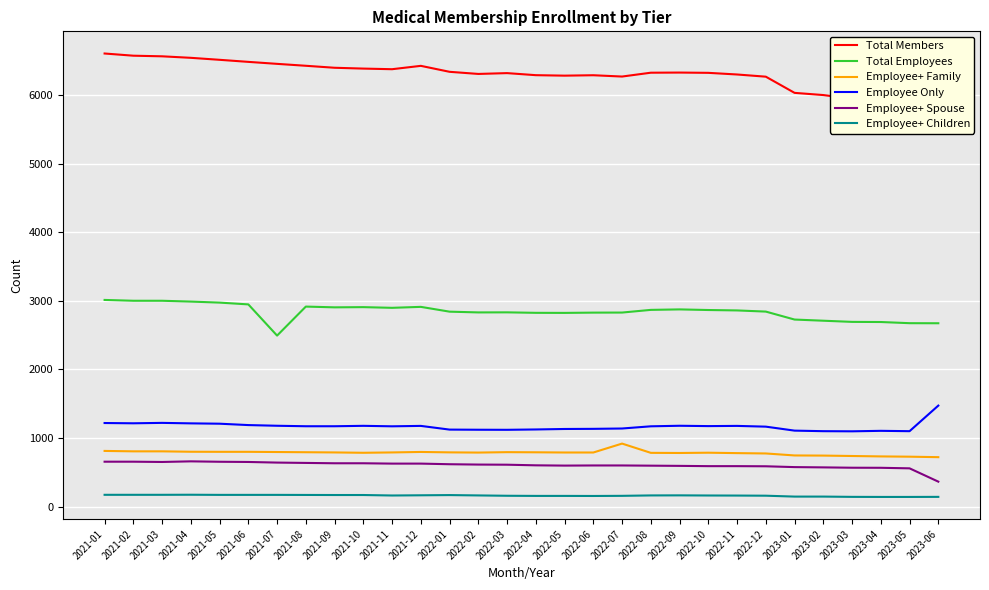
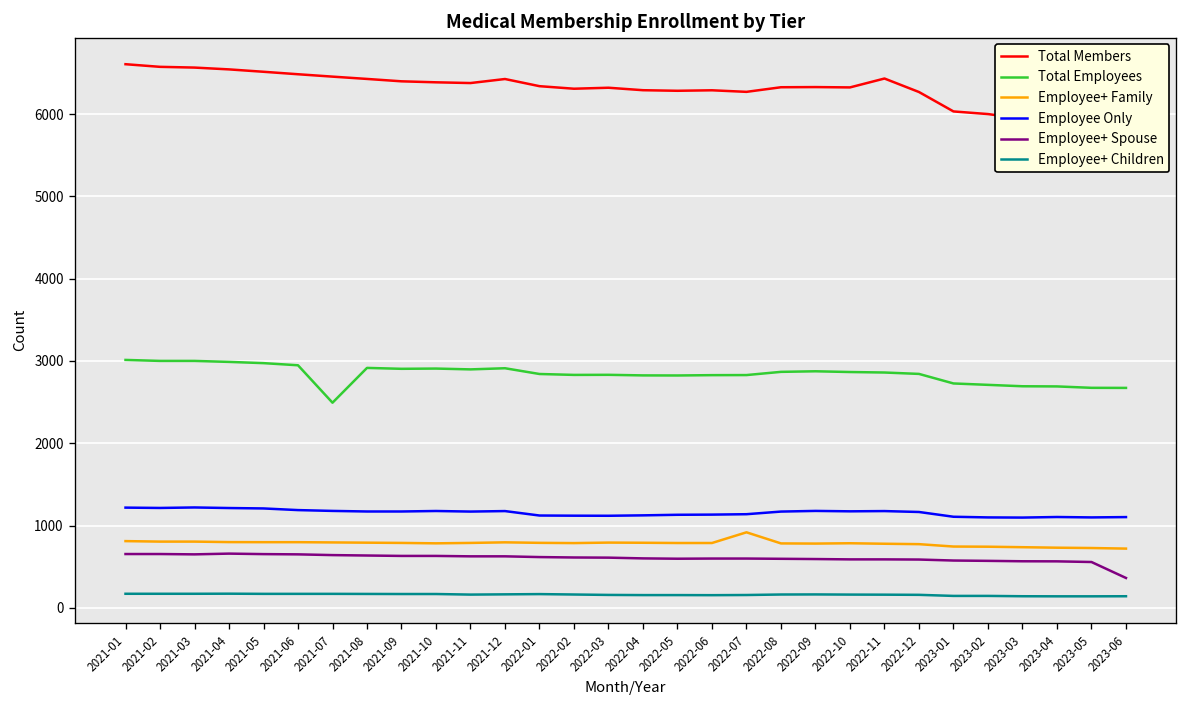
Total Members, 2022-11: 6300 -> 6400
Employee Only, 2023-06: 1500 -> 1100
